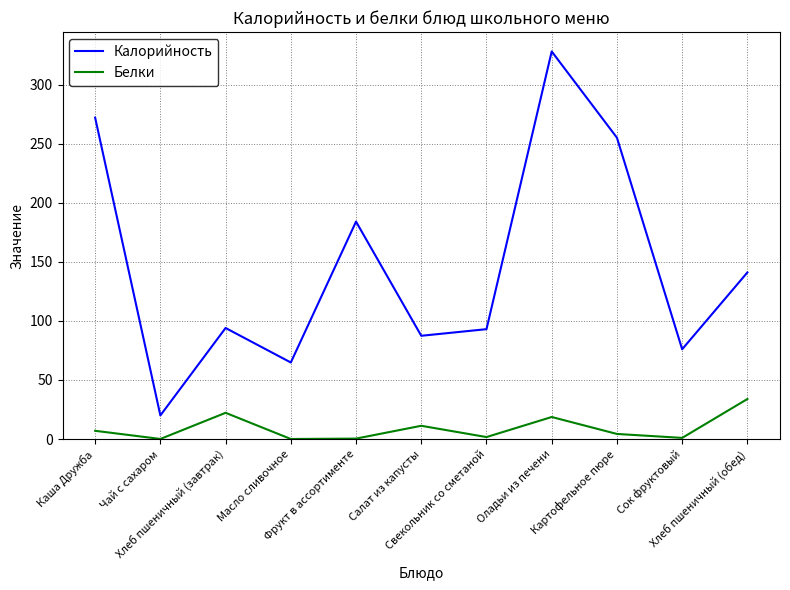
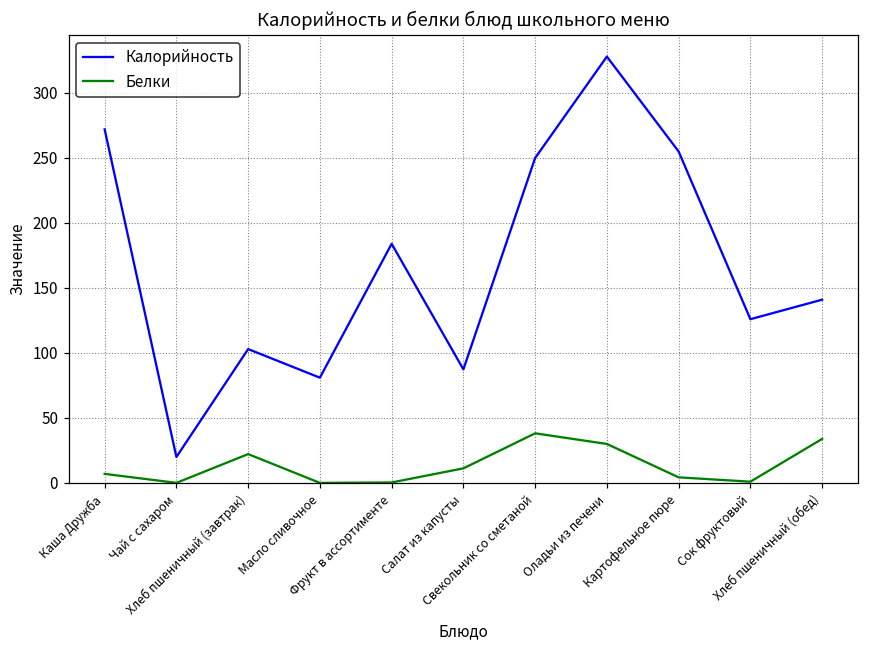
Калорийность, Хлеб пшеничный (завтрак): 94 -> 103
Калорийность, Масло сливочное: 65 -> 81
Калорийность, Свекольник со сметаной: 93 -> 250
Белки, Свекольник со сметаной: 2 -> 38
Белки, Оладьи из печени: 19 -> 30
Калорийность, Сок фруктовый: 76 -> 126
